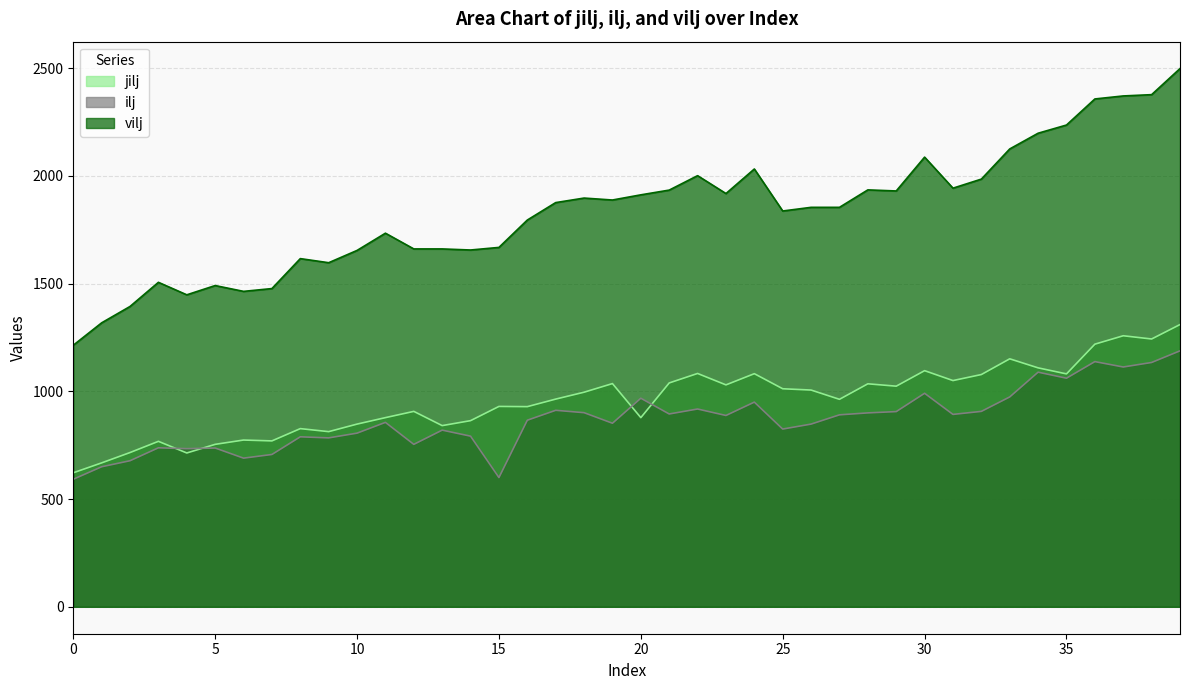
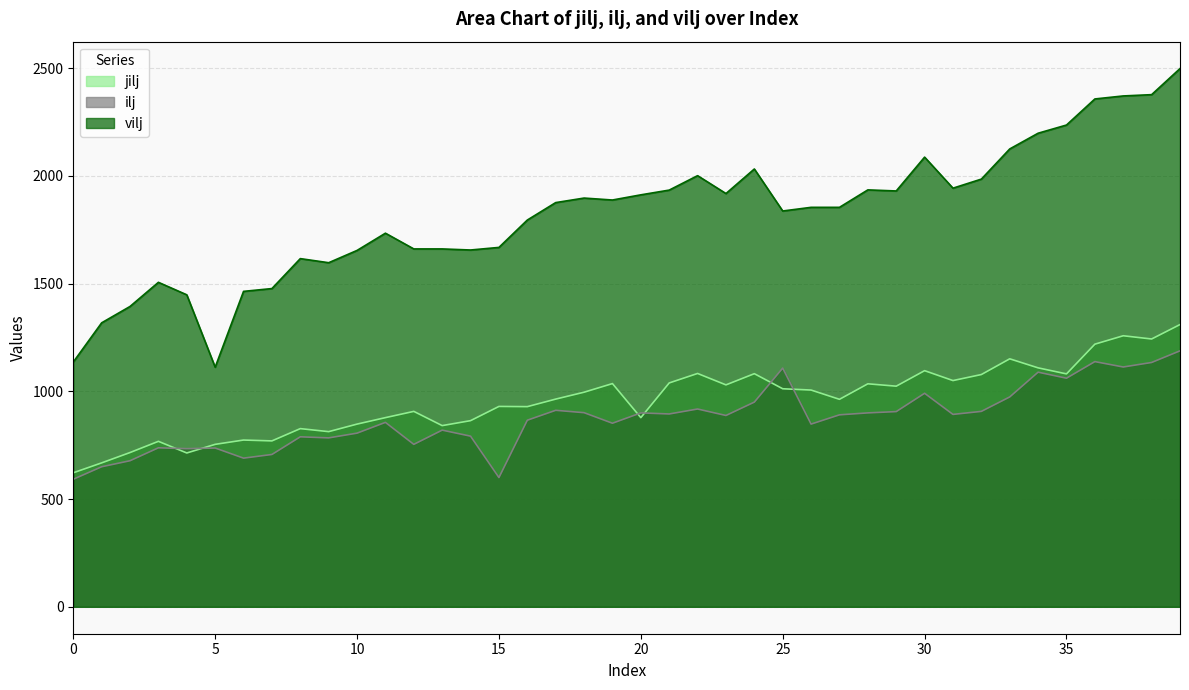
vilj, 0: 1210 -> 1140
vilj, 5: 1490 -> 1110
ilj, 20: 970 -> 900
ilj, 25: 830 -> 1110
